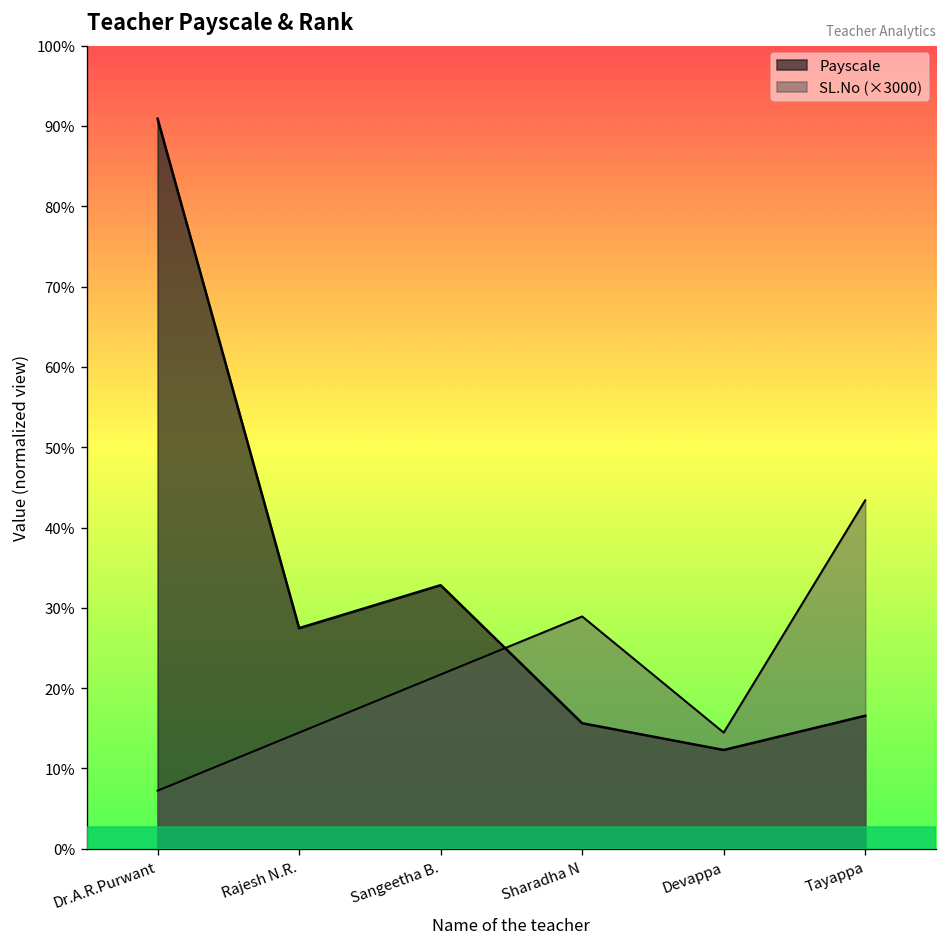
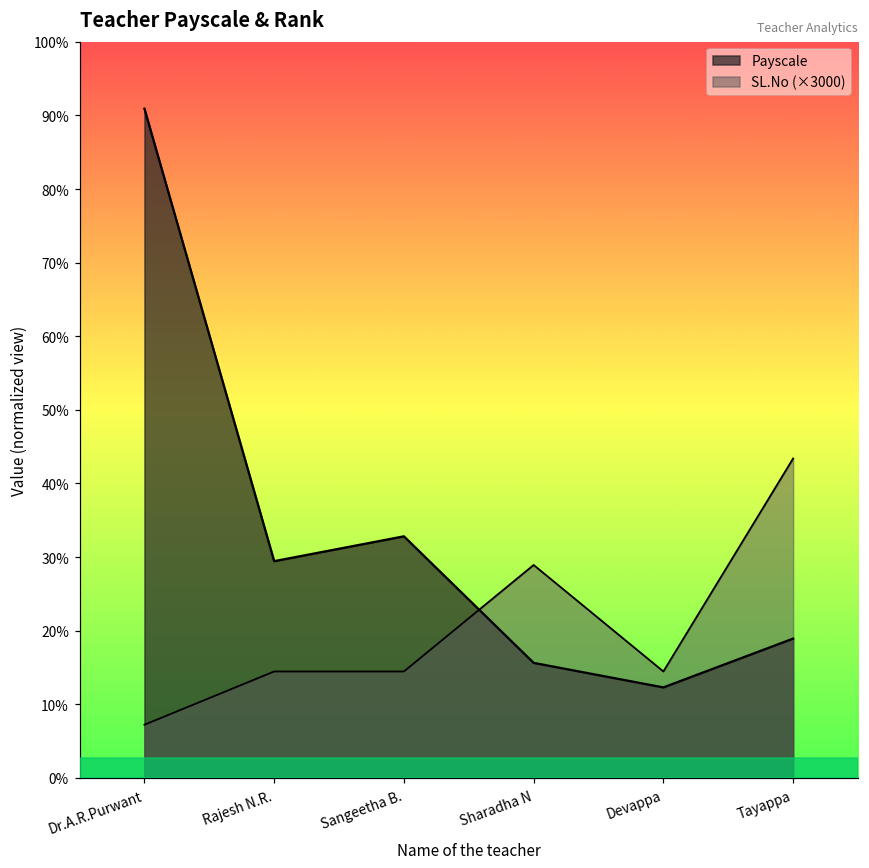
Payscale, Rajesh N.R.: 27% -> 29%
SL.No (×3000), Sangeetha B.: 22% -> 14%
Payscale, Tayappa: 17% -> 19%
